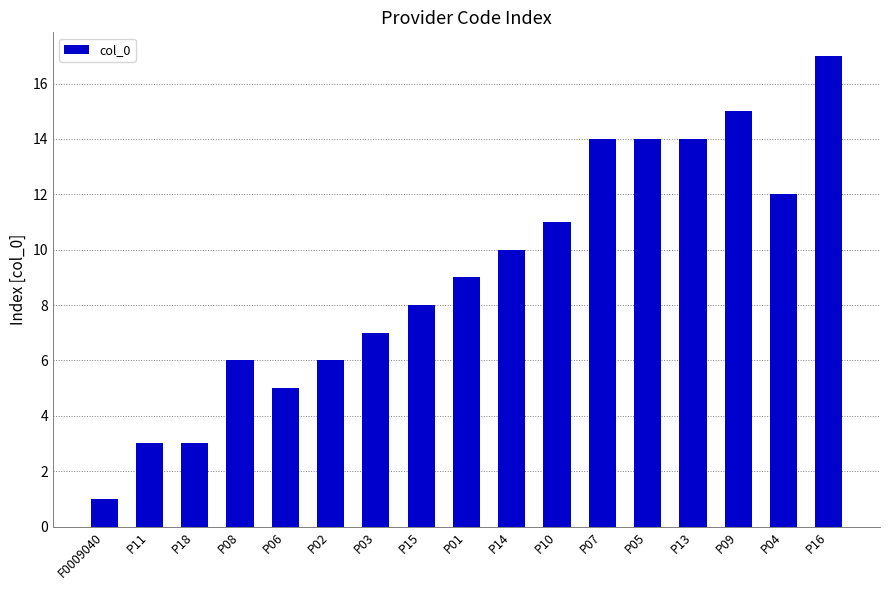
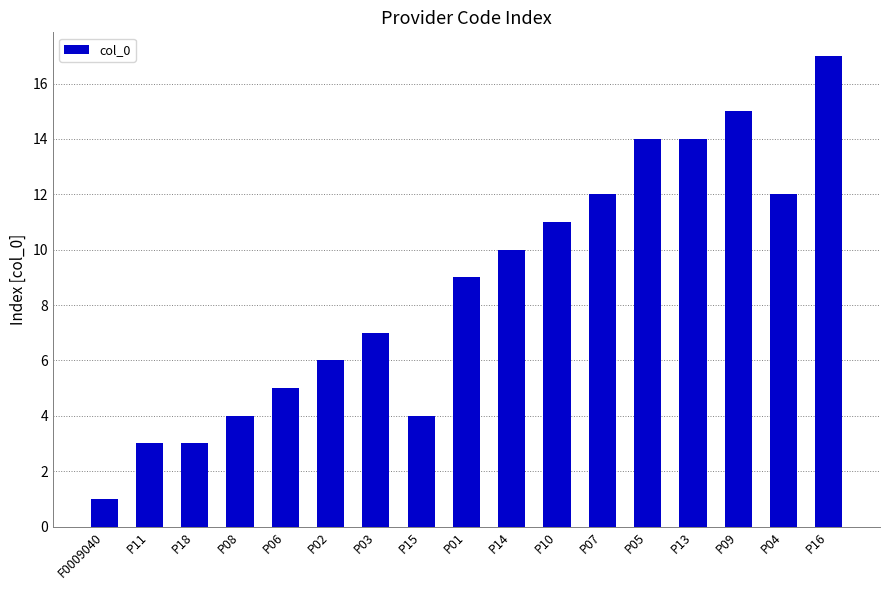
P08: 6 -> 4
P15: 8 -> 4
P07: 14 -> 12
